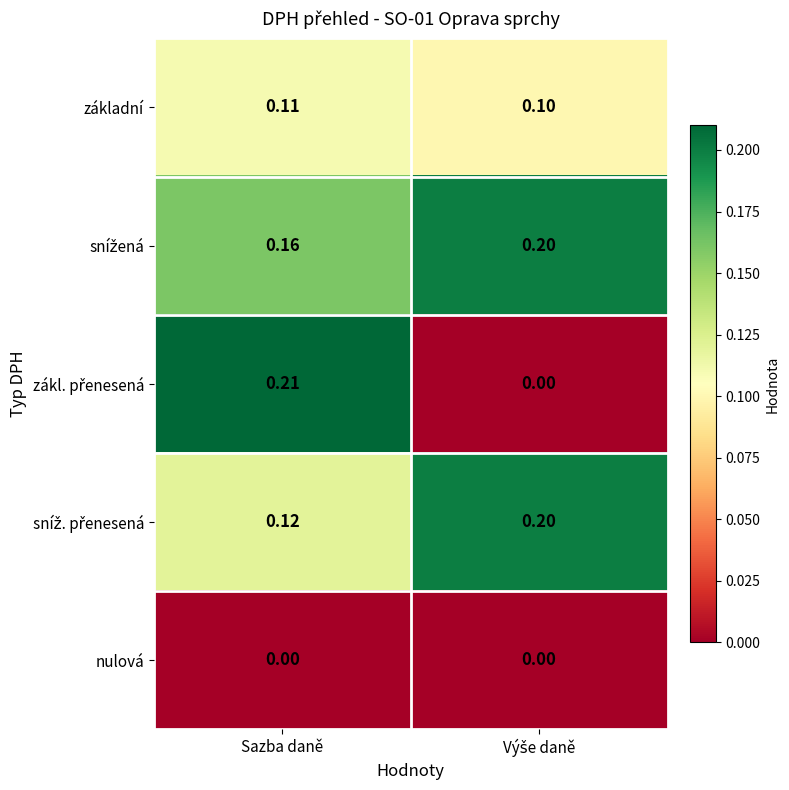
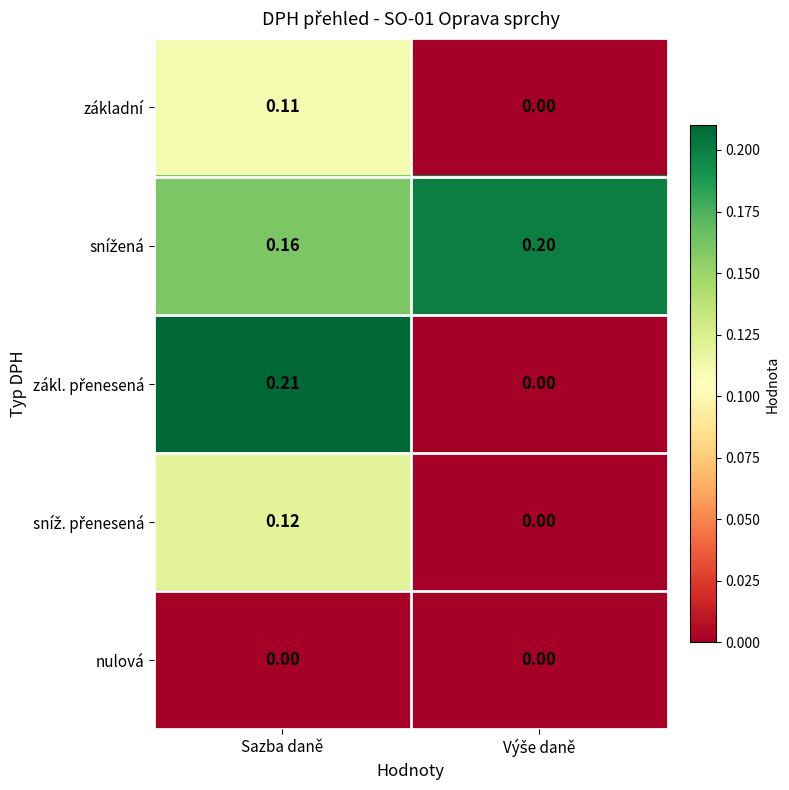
základní, Výše daně: 0.10 -> 0.00
sníž. přenesená, Výše daně: 0.20 -> 0.00
